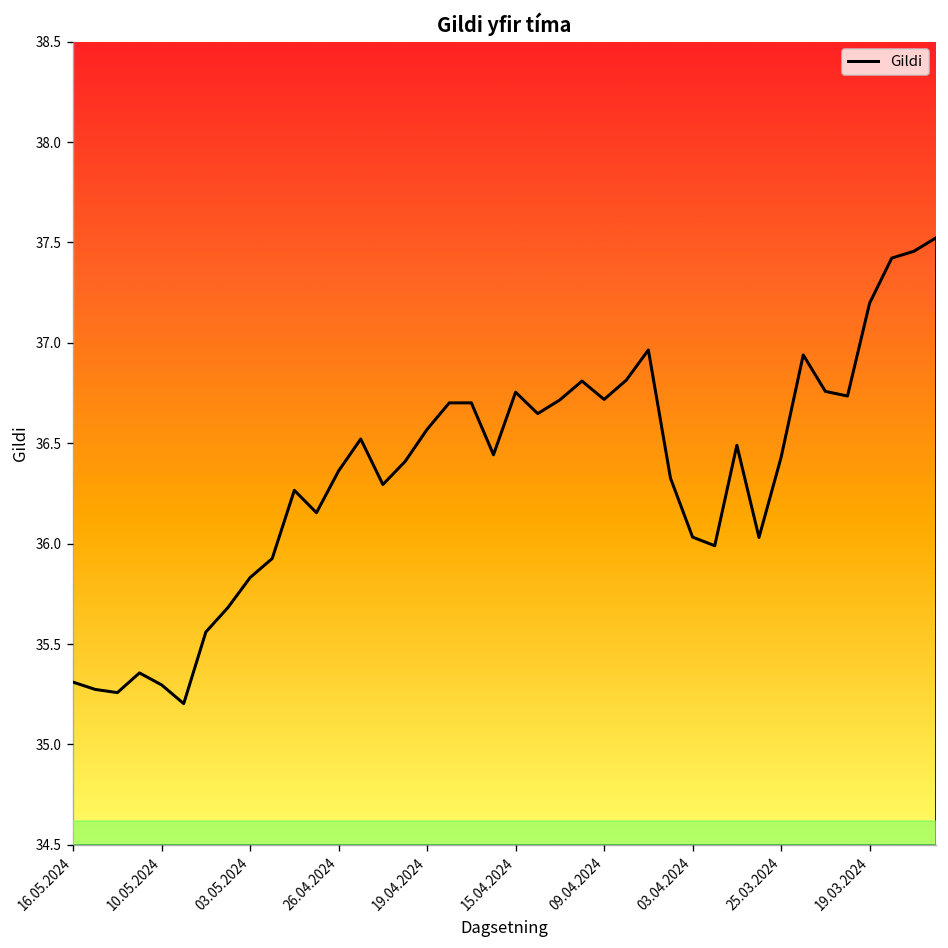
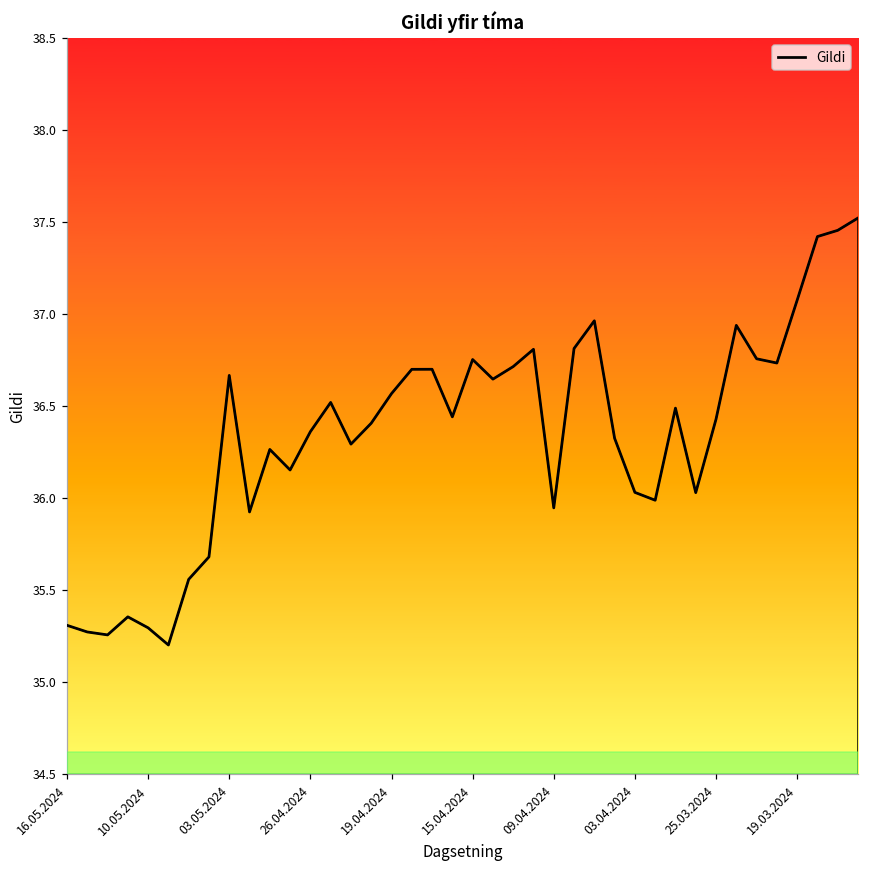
03.05.2024: 35.83 -> 36.67
09.04.2024: 36.72 -> 35.95
19.03.2024: 37.20 -> 37.08
